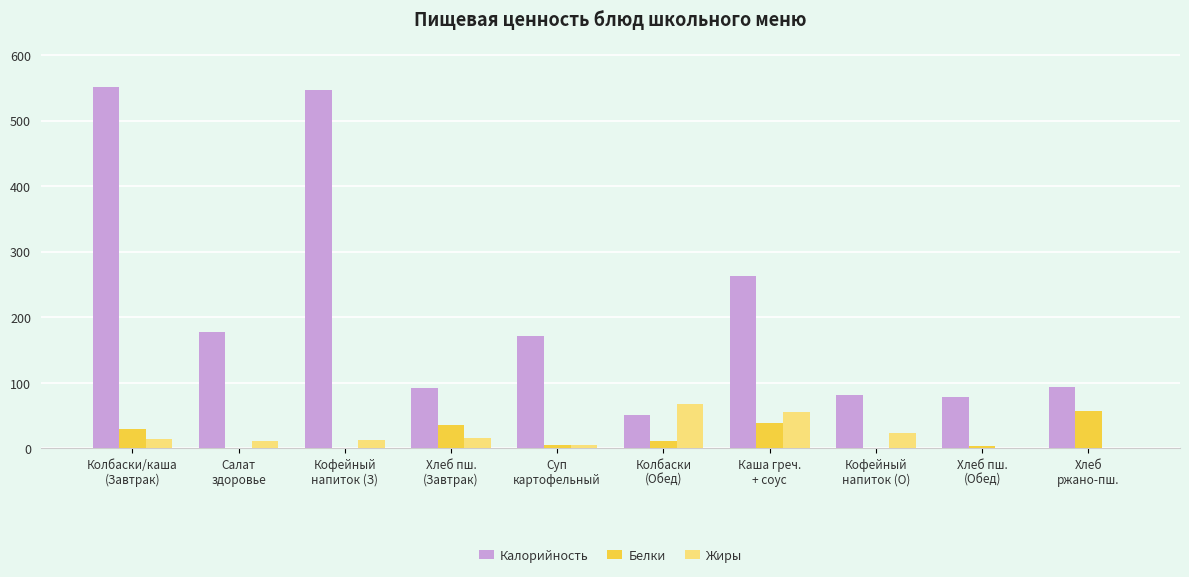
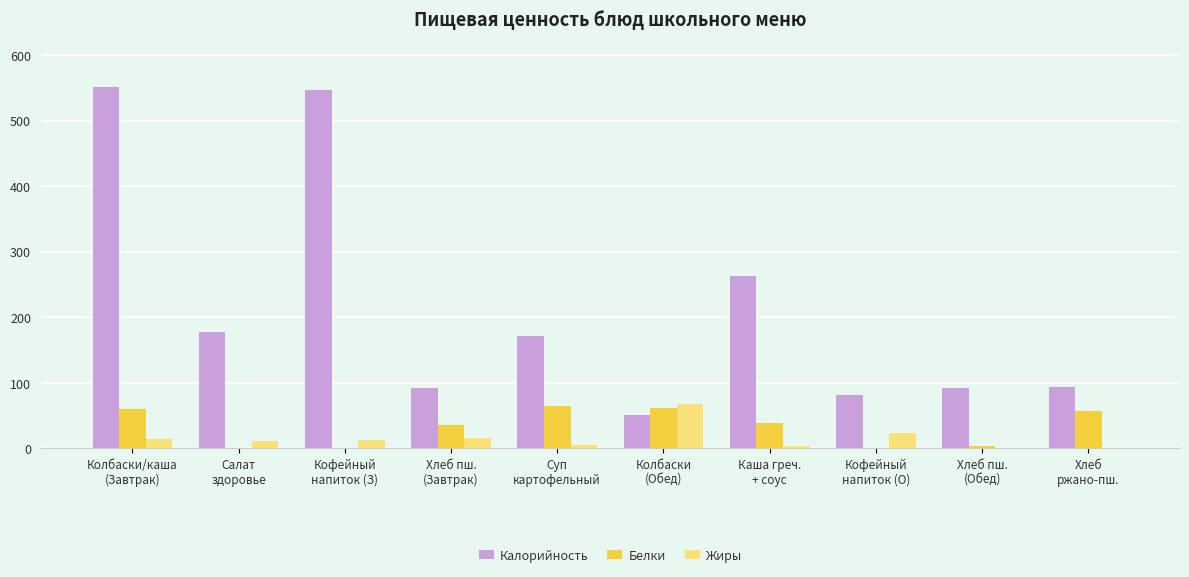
Белки, Колбаски/каша (Завтрак): 30 -> 60
Белки, Суп картофельный: 10 -> 70
Белки, Колбаски (Обед): 10 -> 60
Жиры, Каша греч. + соус: 60 -> 0
Калорийность, Хлеб пш. (Обед): 80 -> 90
